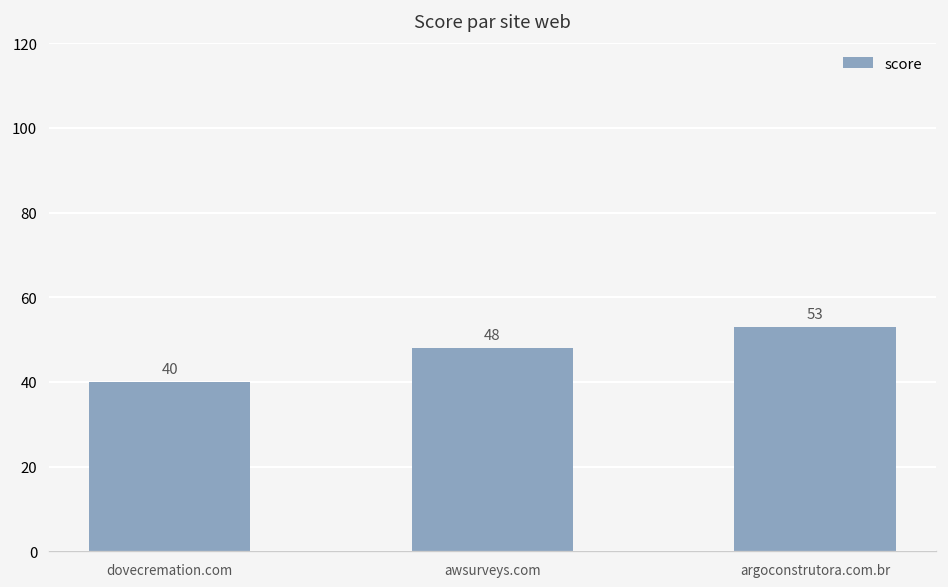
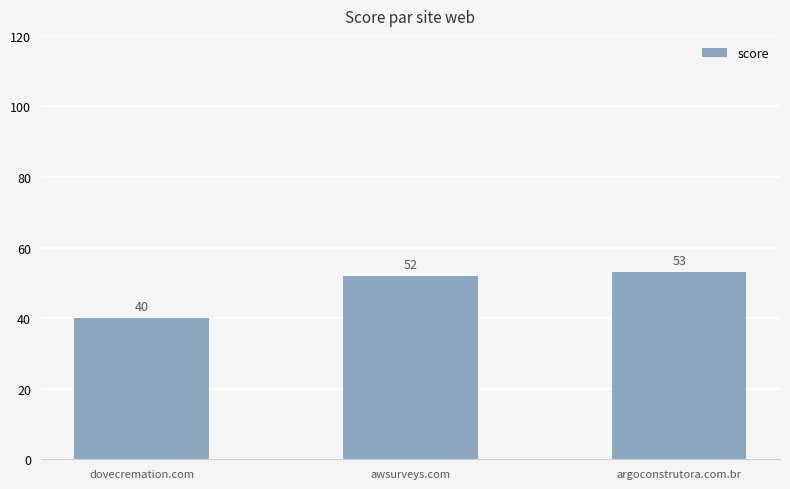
awsurveys.com: 48 -> 52
